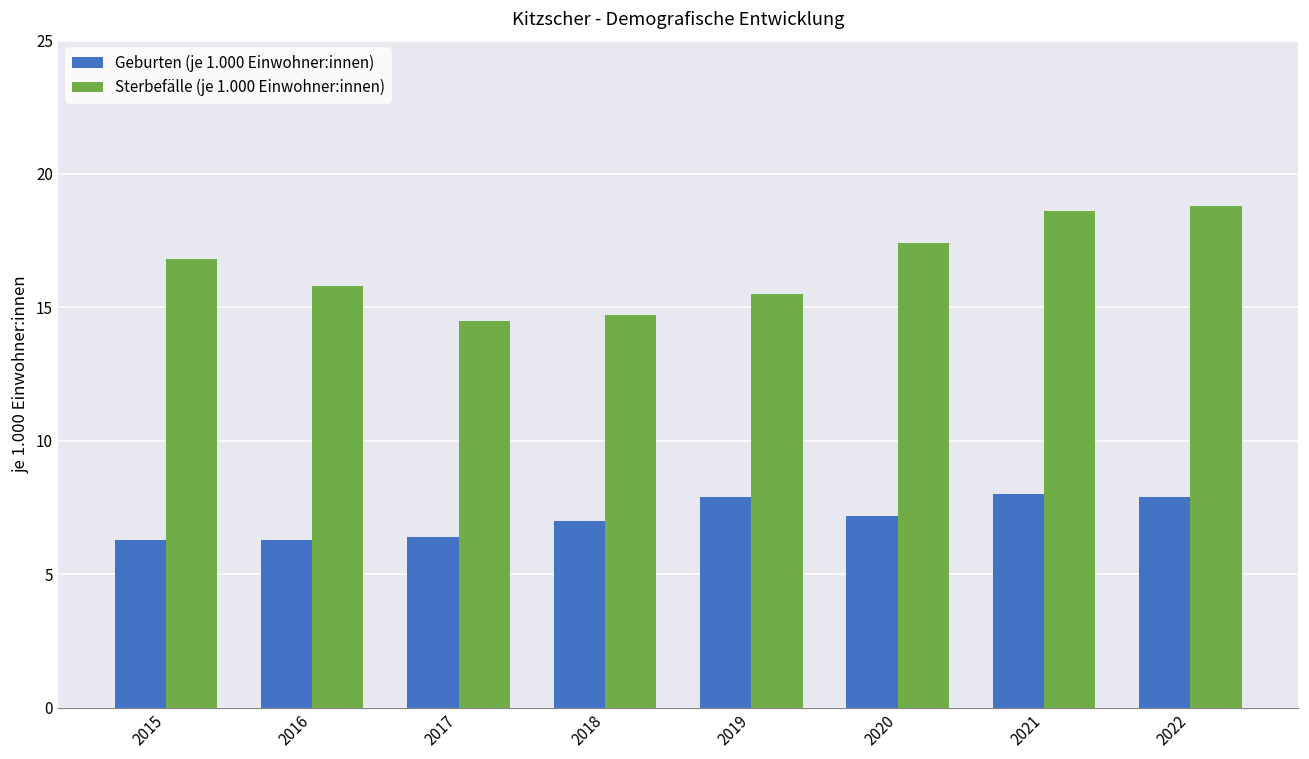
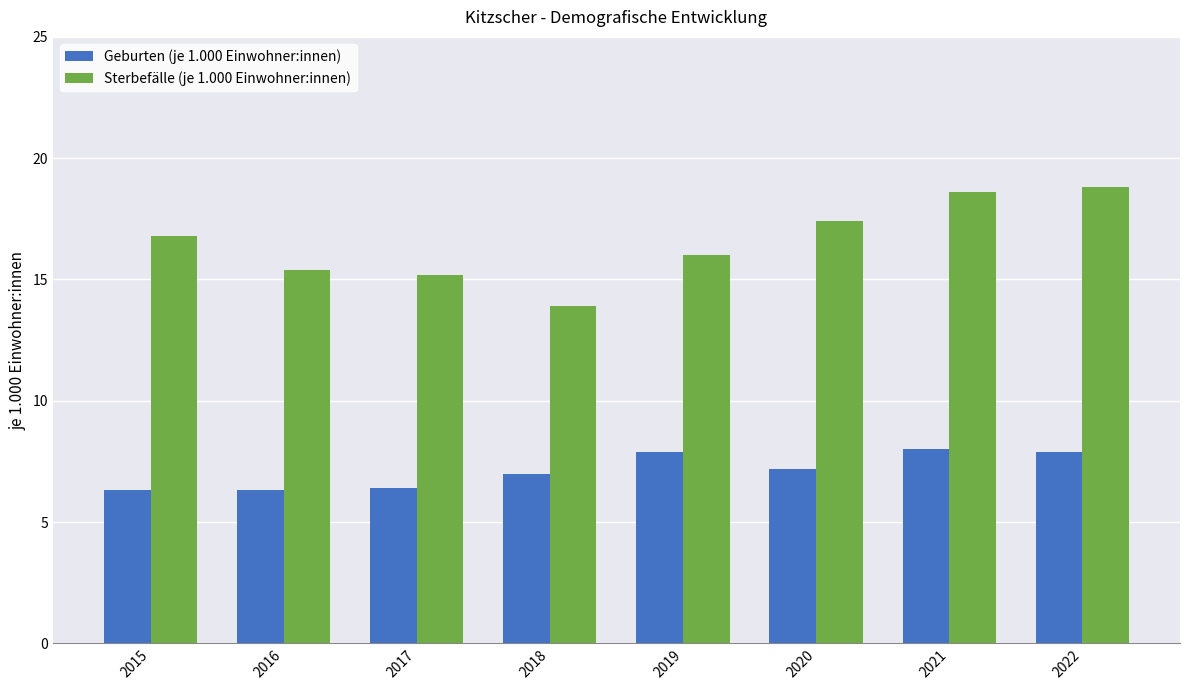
Sterbefälle (je 1.000 Einwohner:innen), 2016: 15.8 -> 15.4
Sterbefälle (je 1.000 Einwohner:innen), 2017: 14.5 -> 15.2
Sterbefälle (je 1.000 Einwohner:innen), 2018: 14.7 -> 13.9
Sterbefälle (je 1.000 Einwohner:innen), 2019: 15.5 -> 16.0
